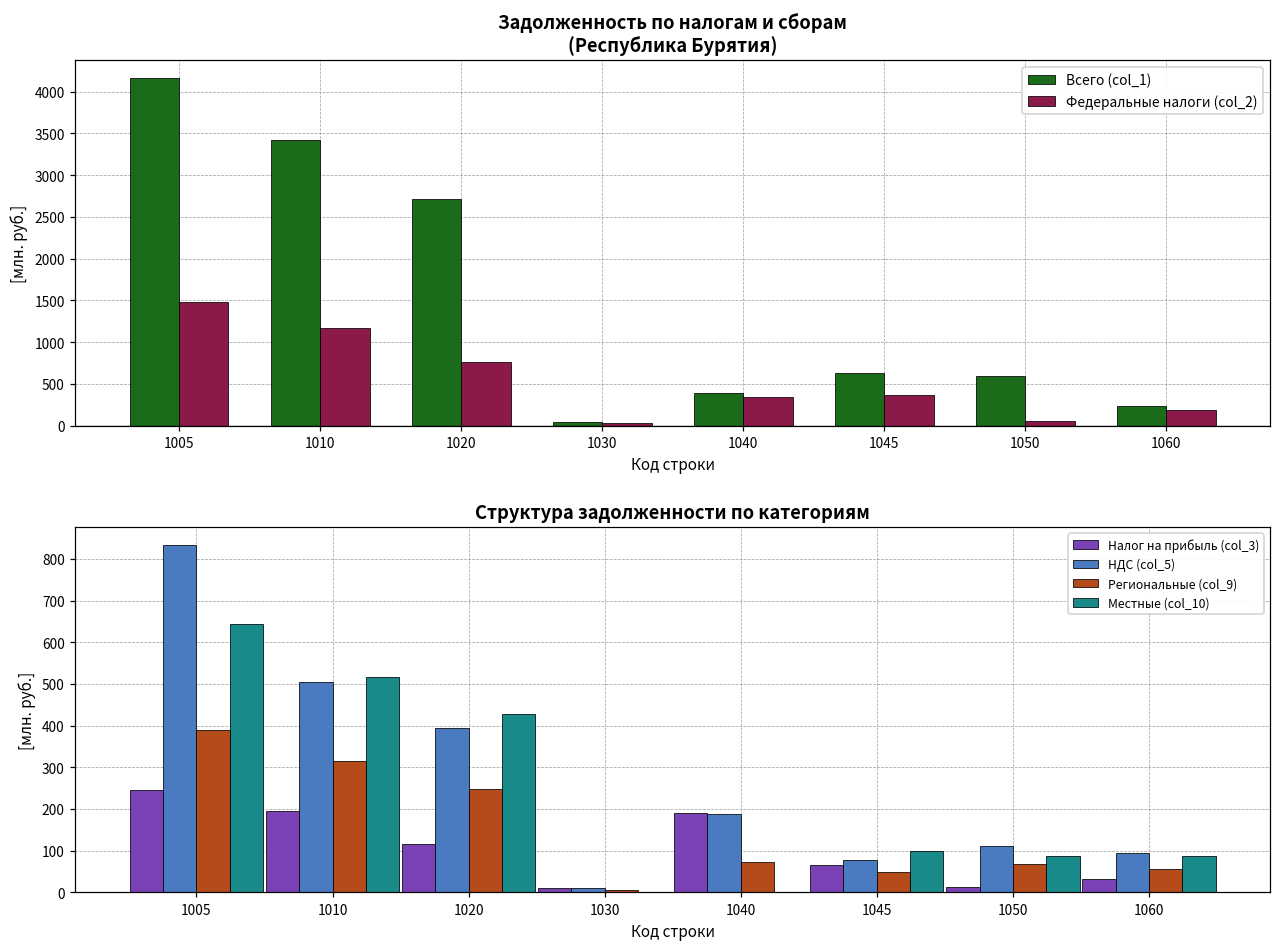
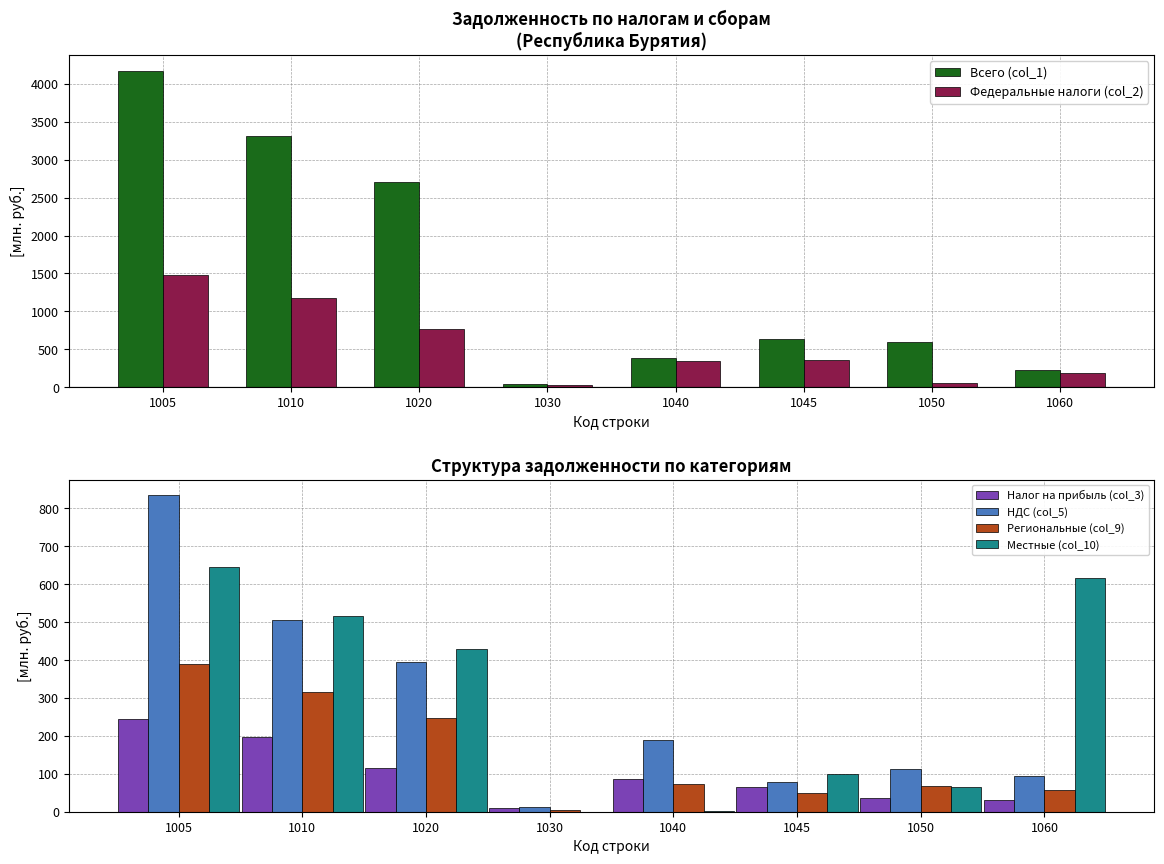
Задолженность по налогам и сборам (Республика Бурятия), Всего (col_1), 1010: 3400 -> 3300
Структура задолженности по категориям, Налог на прибыль (col_3), 1040: 190 -> 90
Структура задолженности по категориям, Налог на прибыль (col_3), 1050: 10 -> 40
Структура задолженности по категориям, Местные (col_10), 1050: 90 -> 60
Структура задолженности по категориям, Местные (col_10), 1060: 90 -> 620
